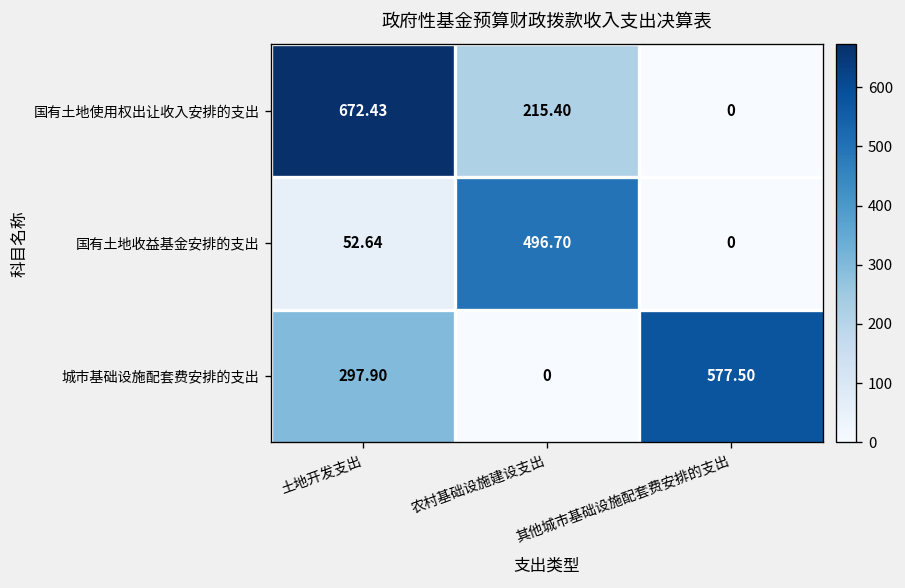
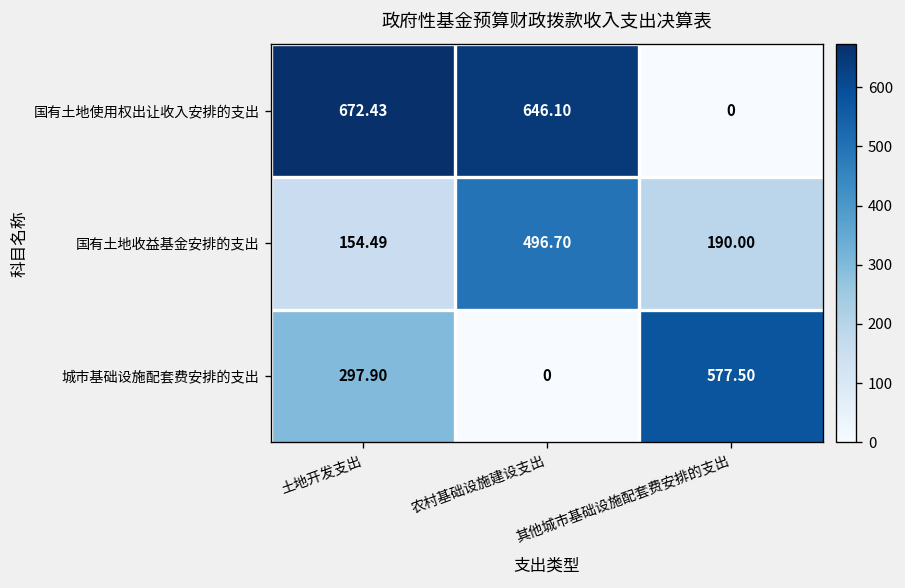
国有土地使用权出让收入安排的支出, 农村基础设施建设支出: 215.40 -> 646.10
国有土地收益基金安排的支出, 土地开发支出: 52.64 -> 154.49
国有土地收益基金安排的支出, 其他城市基础设施配套费安排的支出: 0 -> 190.00
